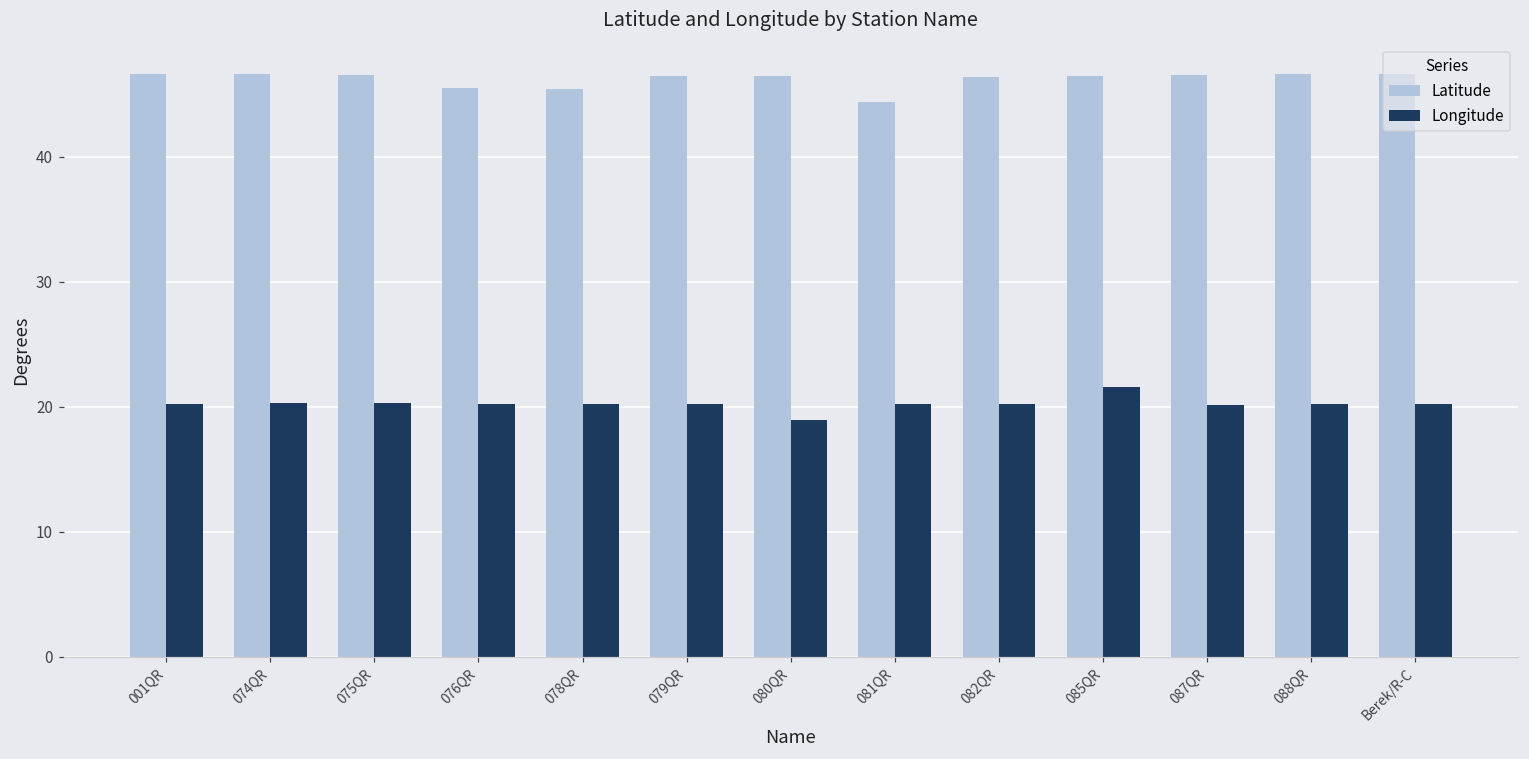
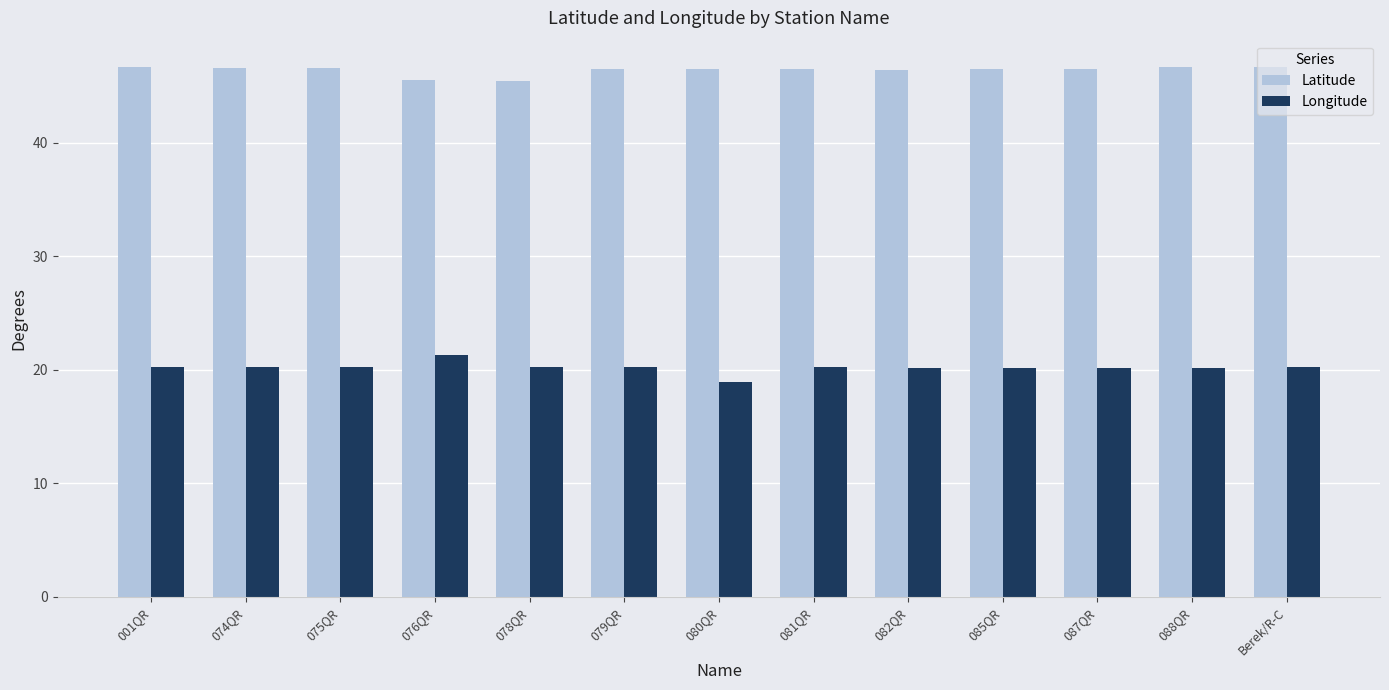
Longitude, 076QR: 20.2 -> 21.3
Latitude, 081QR: 44.4 -> 46.5
Longitude, 085QR: 21.6 -> 20.2
